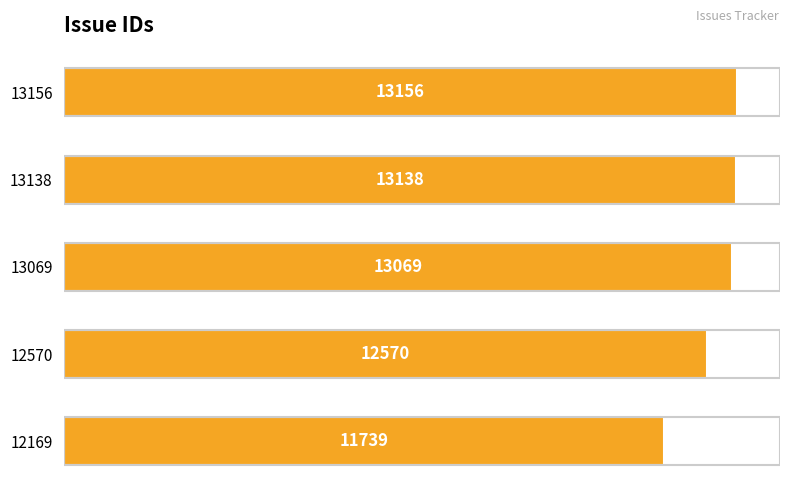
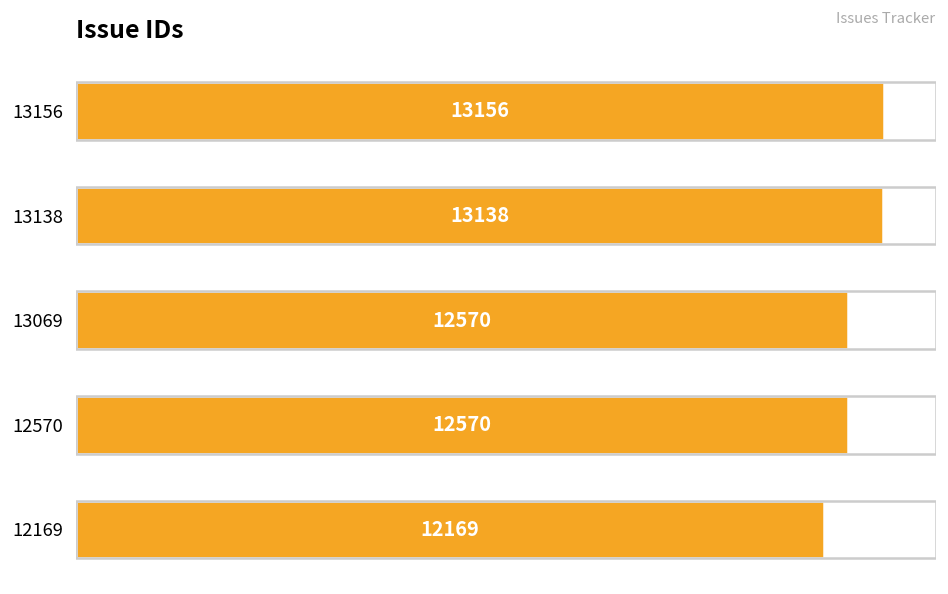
13069: 13069 -> 12570
12169: 11739 -> 12169
